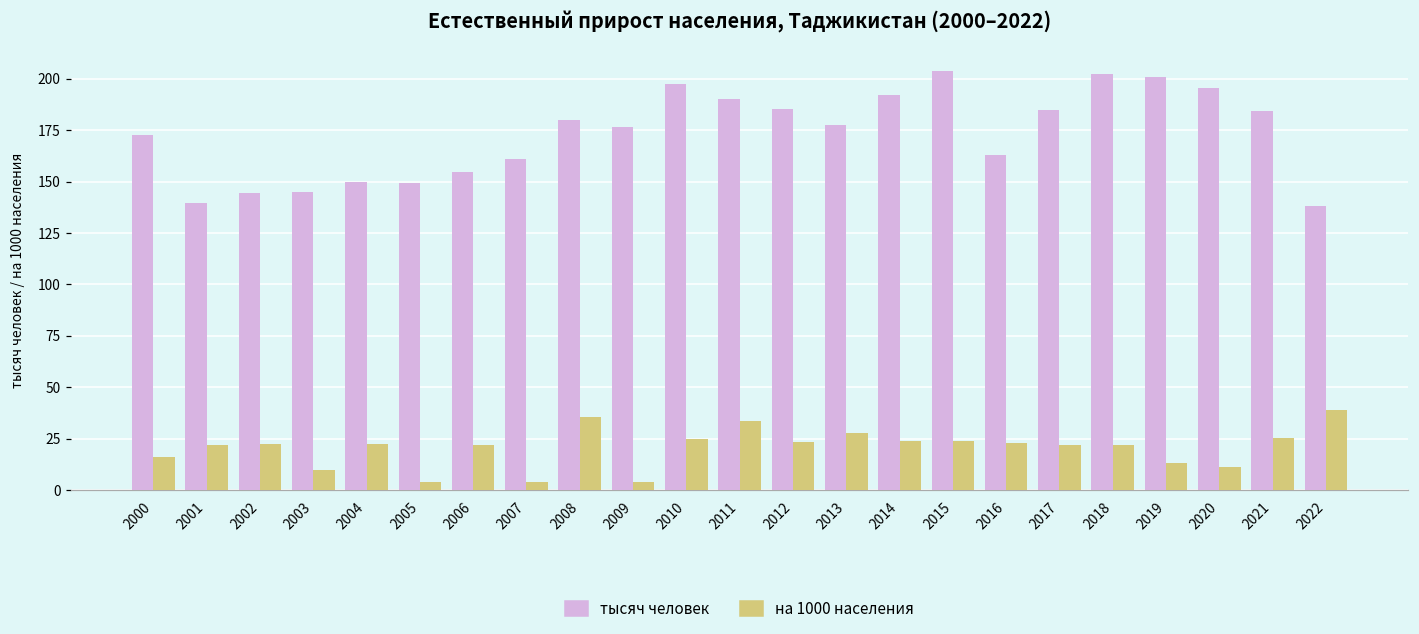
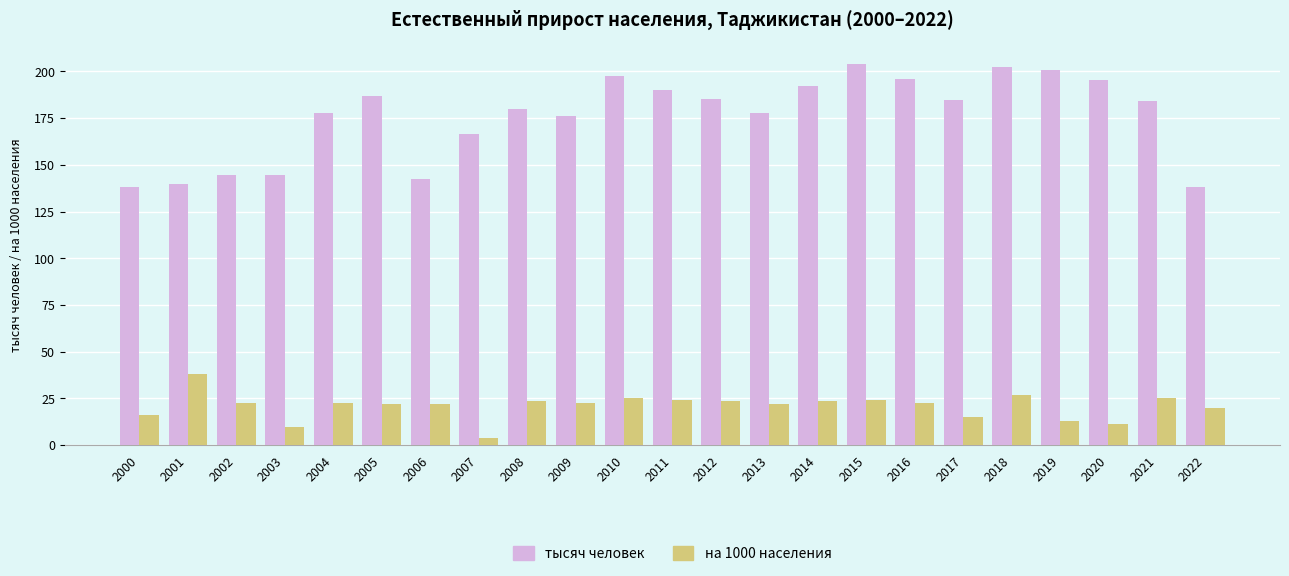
тысяч человек, 2000: 173 -> 138
на 1000 населения, 2001: 22 -> 38
тысяч человек, 2004: 150 -> 178
тысяч человек, 2005: 149 -> 187
на 1000 населения, 2005: 4 -> 22
тысяч человек, 2006: 155 -> 142
тысяч человек, 2007: 161 -> 166
на 1000 населения, 2008: 35 -> 24
на 1000 населения, 2009: 4 -> 23
на 1000 населения, 2011: 34 -> 24
на 1000 населения, 2013: 28 -> 22
тысяч человек, 2016: 163 -> 196
на 1000 населения, 2017: 22 -> 15
на 1000 населения, 2018: 22 -> 27
на 1000 населения, 2022: 39 -> 20
